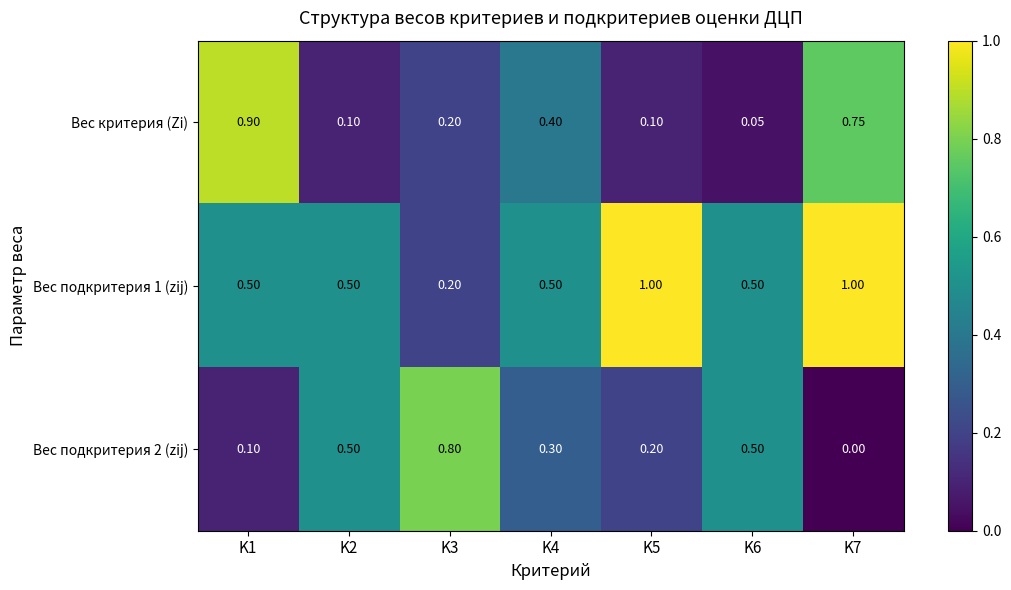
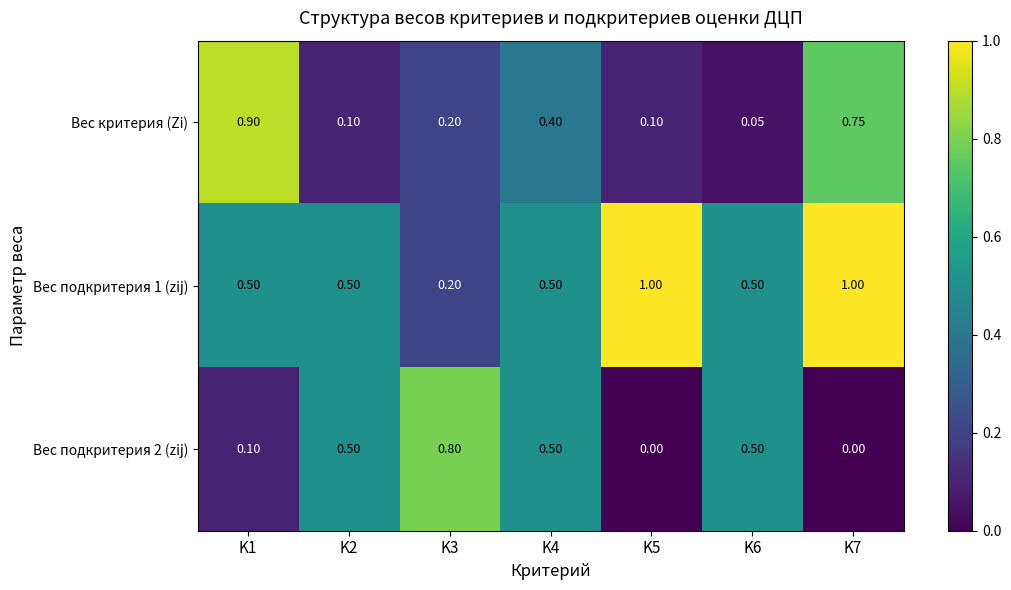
Вес подкритерия 2 (zij), K4: 0.30 -> 0.50
Вес подкритерия 2 (zij), K5: 0.20 -> 0.00
